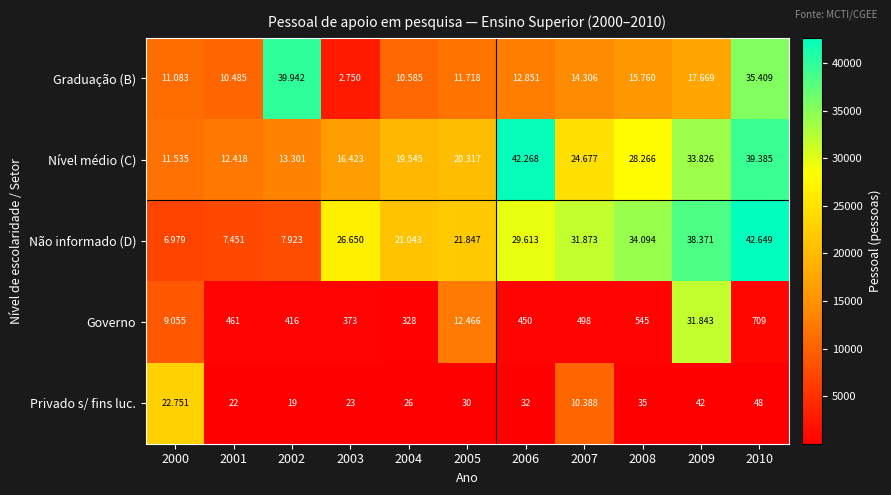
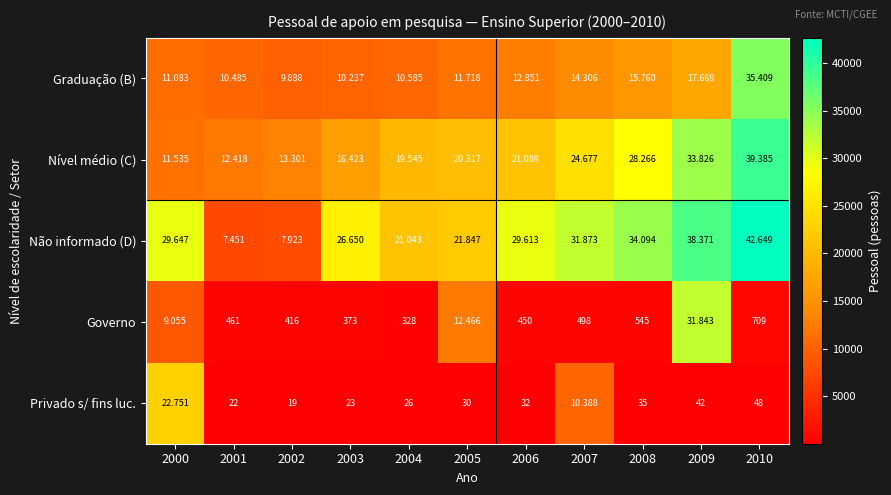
Graduação (B), 2002: 39.942 -> 9.888
Graduação (B), 2003: 2.750 -> 10.237
Nível médio (C), 2006: 42.268 -> 21.089
Não informado (D), 2000: 6.979 -> 29.647
